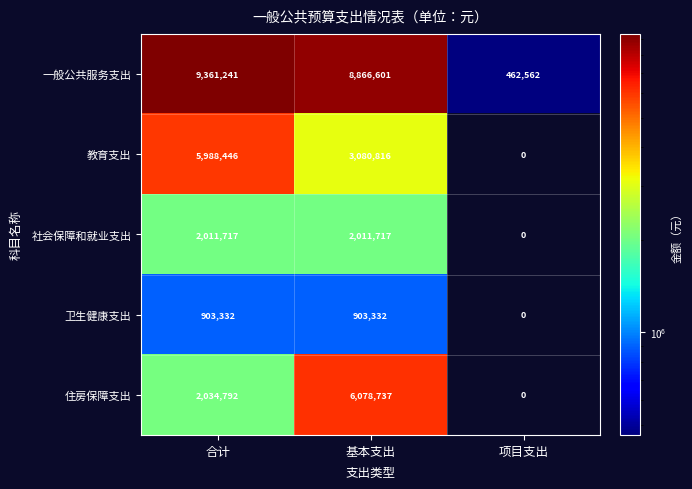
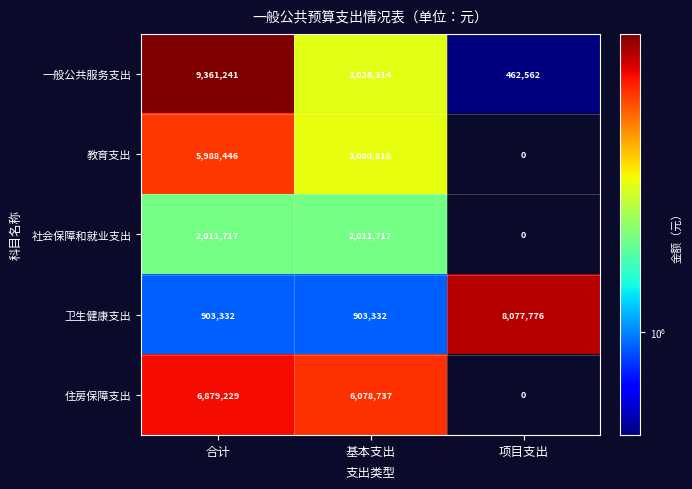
一般公共服务支出, 基本支出: 8,866,601 -> 3,026,314
卫生健康支出, 项目支出: 0 -> 8,077,776
住房保障支出, 合计: 2,034,792 -> 6,879,229
